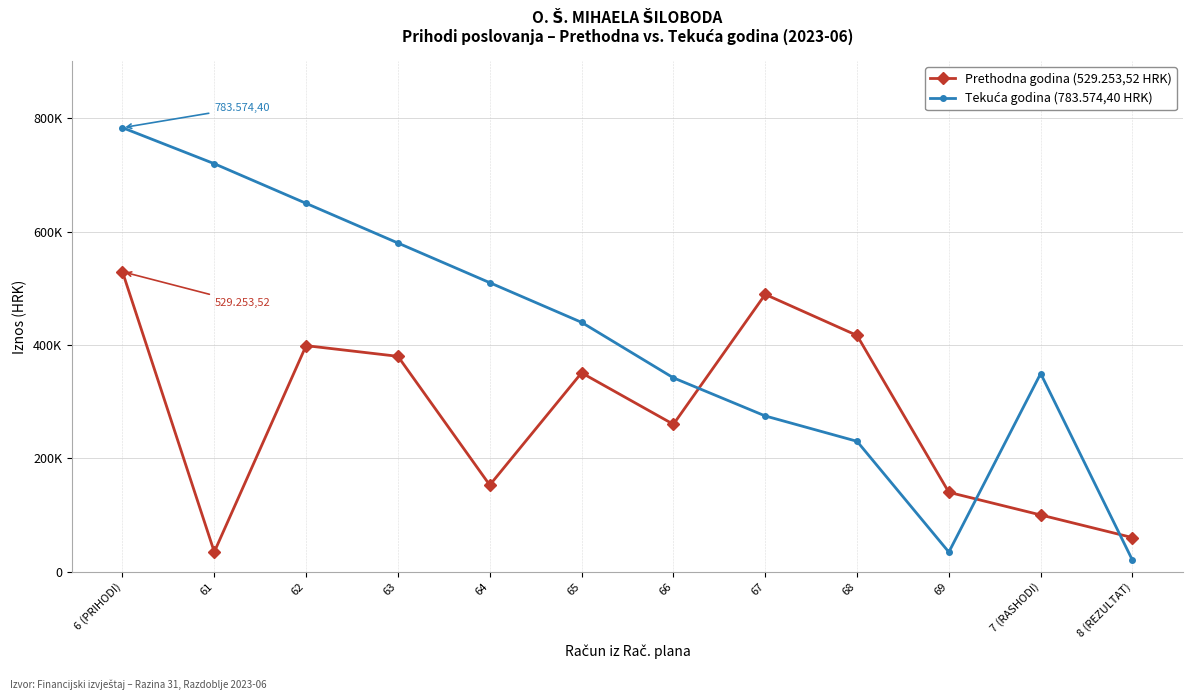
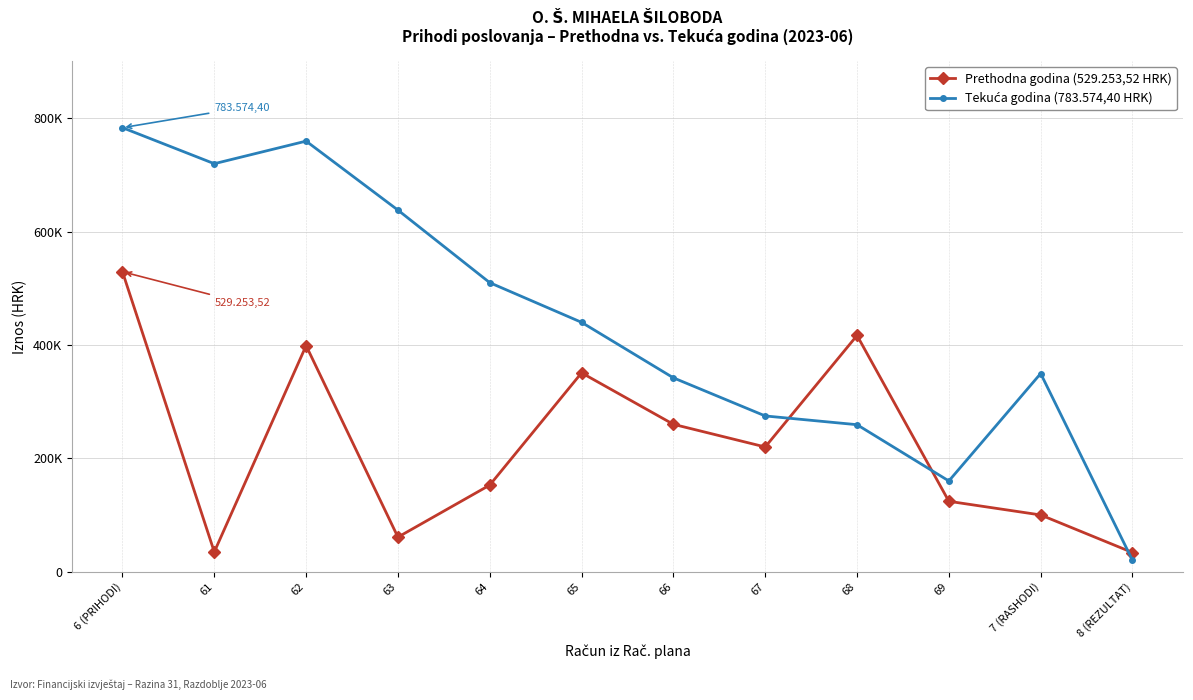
Tekuća godina (783.574,40 HRK), 62: 650000 -> 760000
Prethodna godina (529.253,52 HRK), 63: 380000 -> 60000
Tekuća godina (783.574,40 HRK), 63: 580000 -> 640000
Prethodna godina (529.253,52 HRK), 67: 490000 -> 220000
Tekuća godina (783.574,40 HRK), 68: 230000 -> 260000
Prethodna godina (529.253,52 HRK), 69: 140000 -> 120000
Tekuća godina (783.574,40 HRK), 69: 30000 -> 160000
Prethodna godina (529.253,52 HRK), 8 (REZULTAT): 60000 -> 30000
